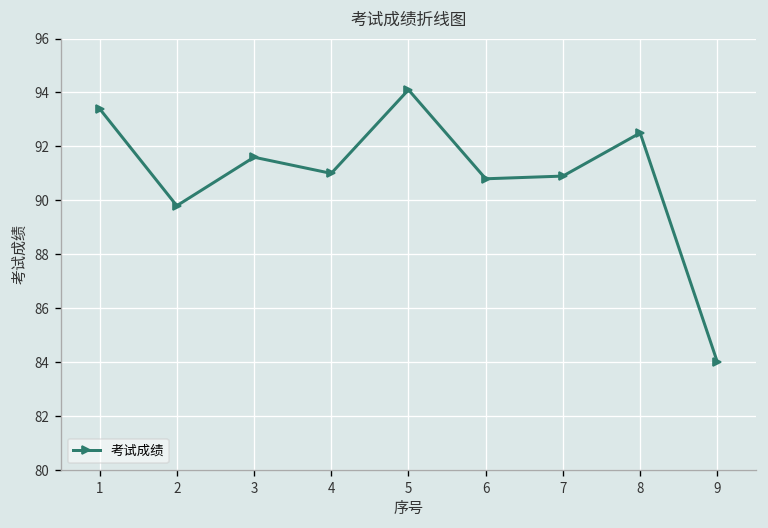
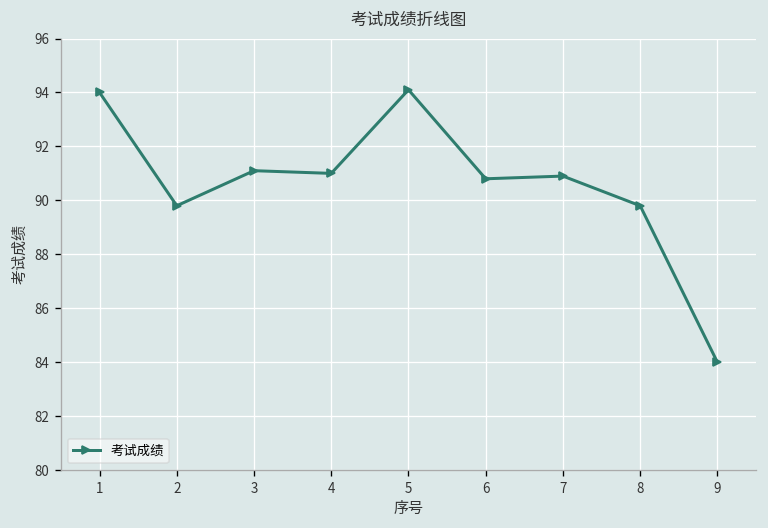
1: 93.4 -> 94.0
3: 91.6 -> 91.1
8: 92.5 -> 89.8
